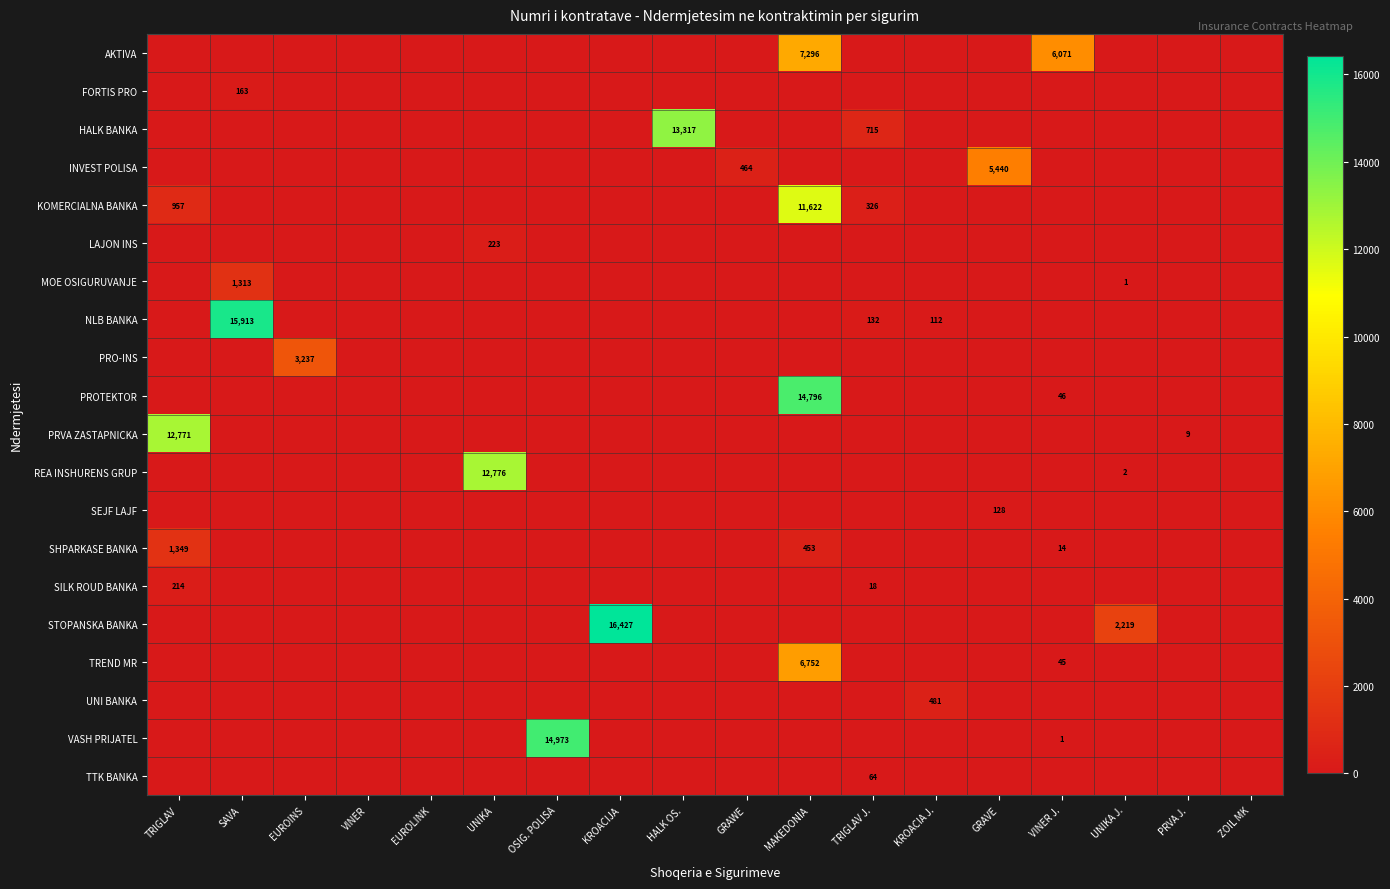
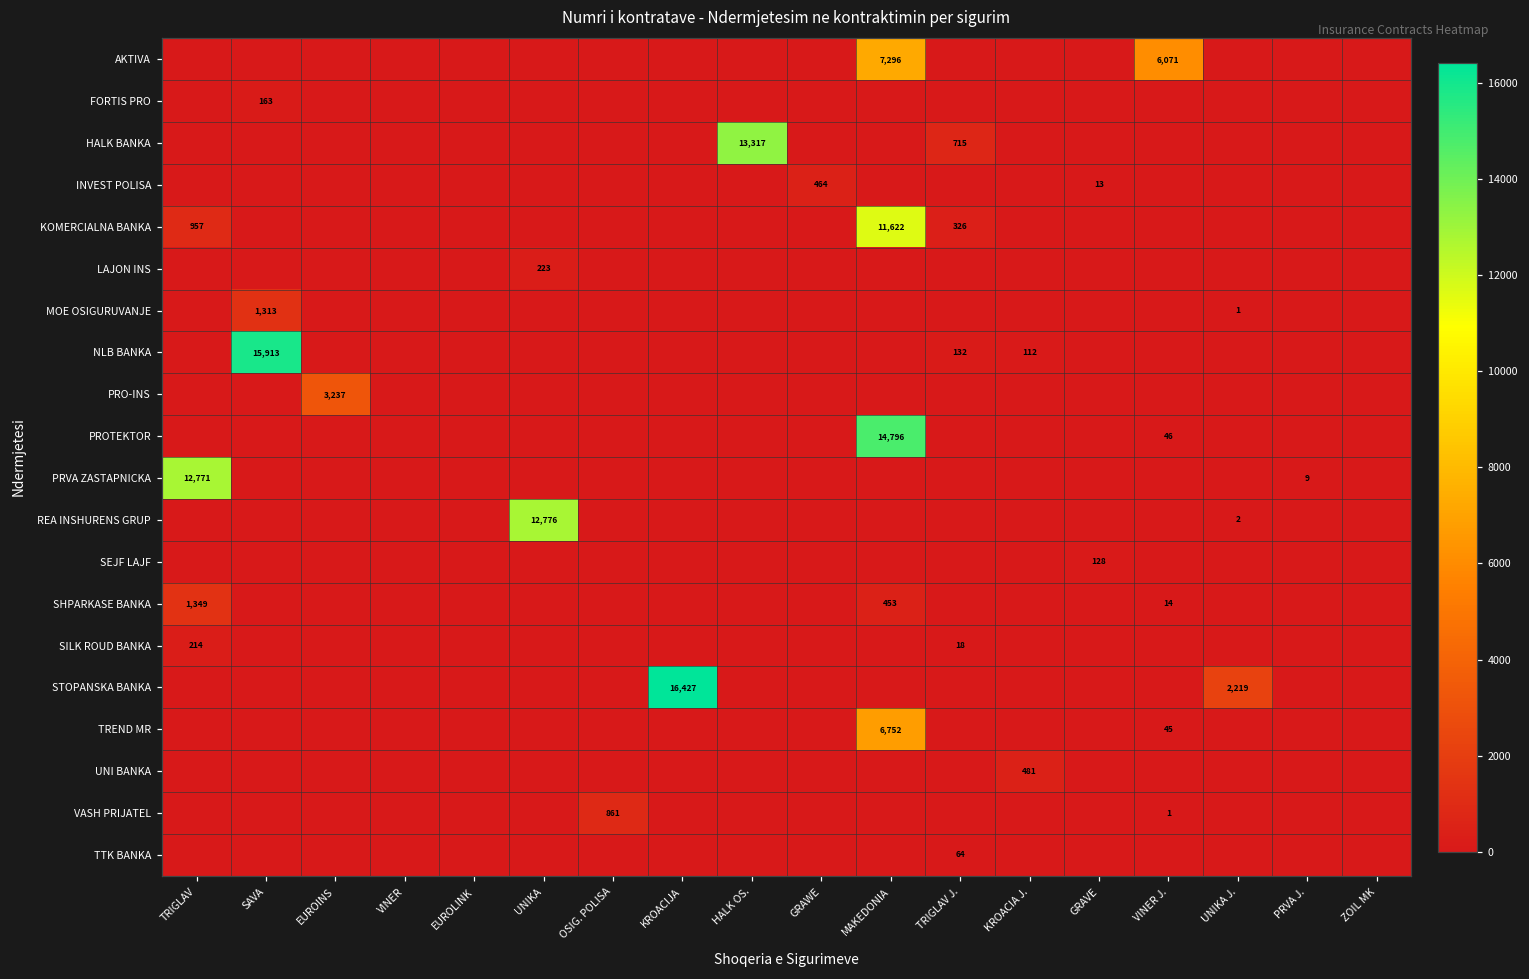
INVEST POLISA, GRAVE: 5,440 -> 13
VASH PRIJATEL, OSIG. POLISA: 14,973 -> 861
